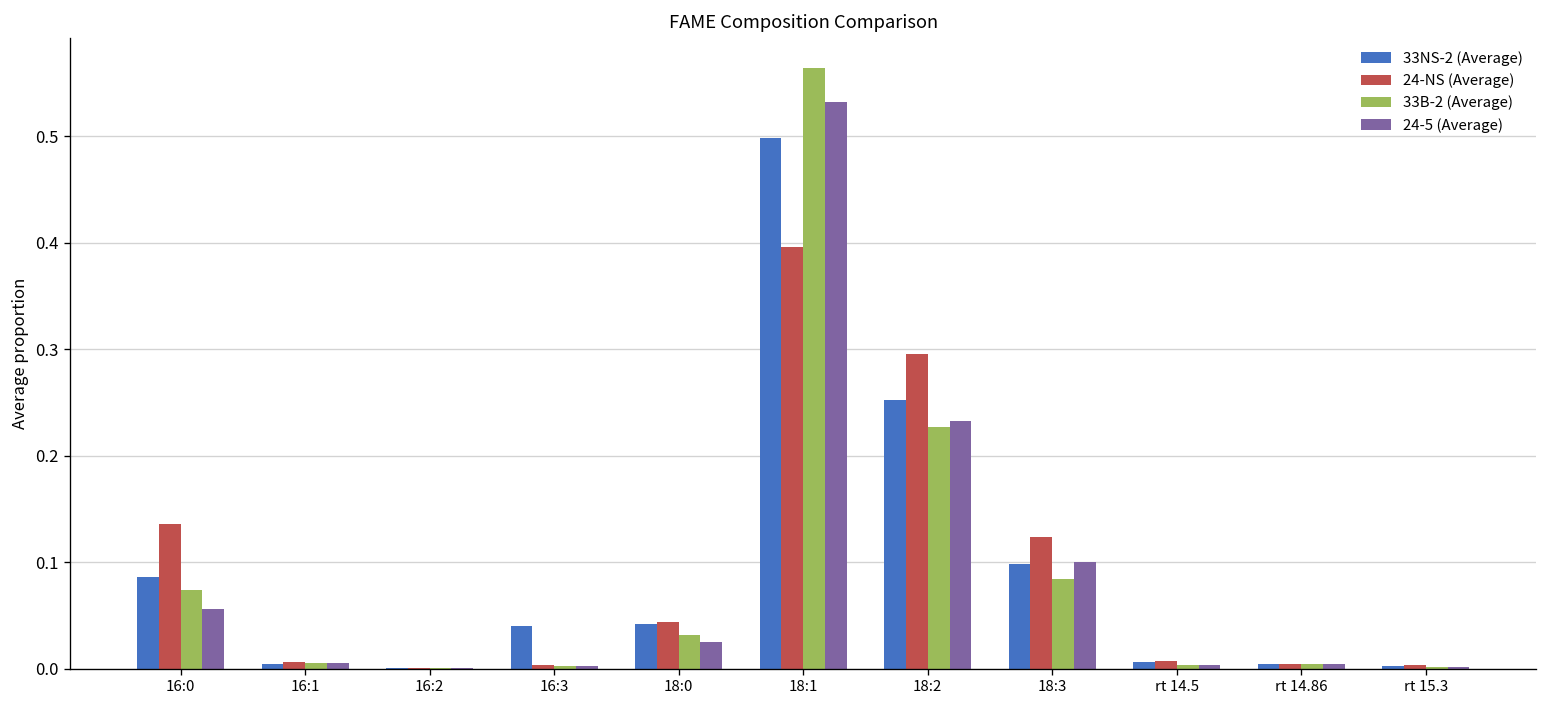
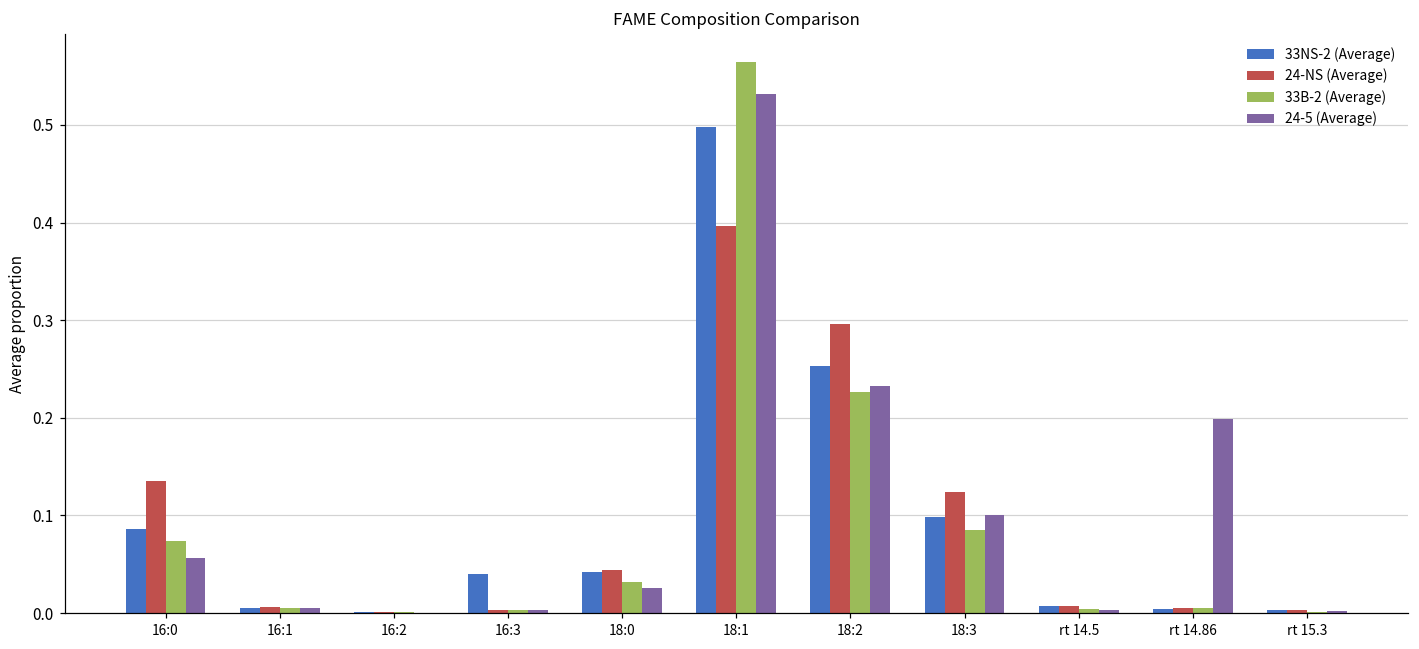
24-5 (Average), rt 14.86: 0.00 -> 0.20
